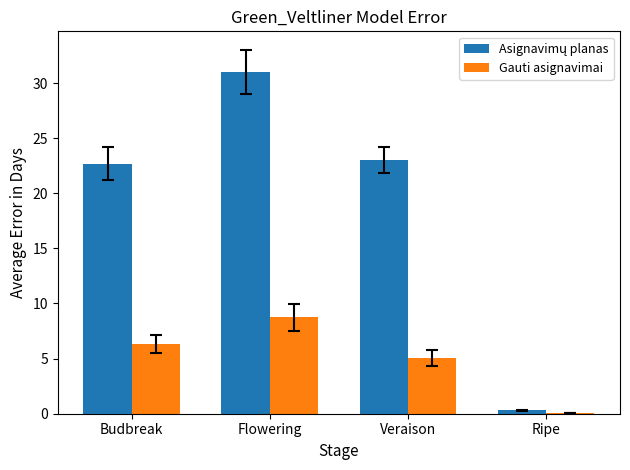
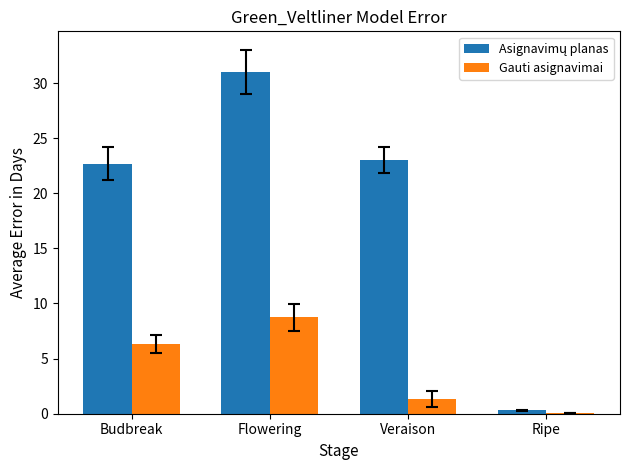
Gauti asignavimai, Veraison: 5.1 -> 1.3
